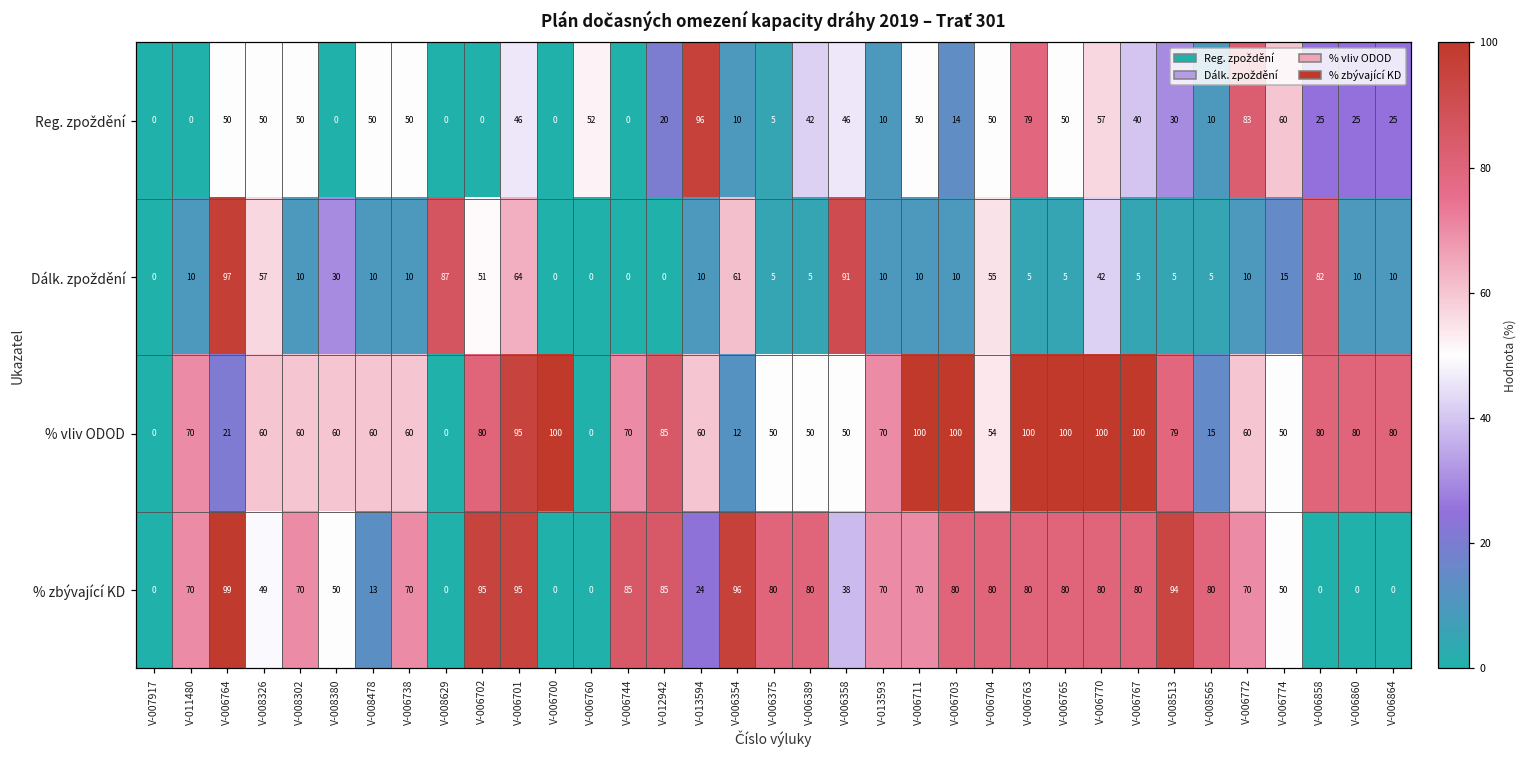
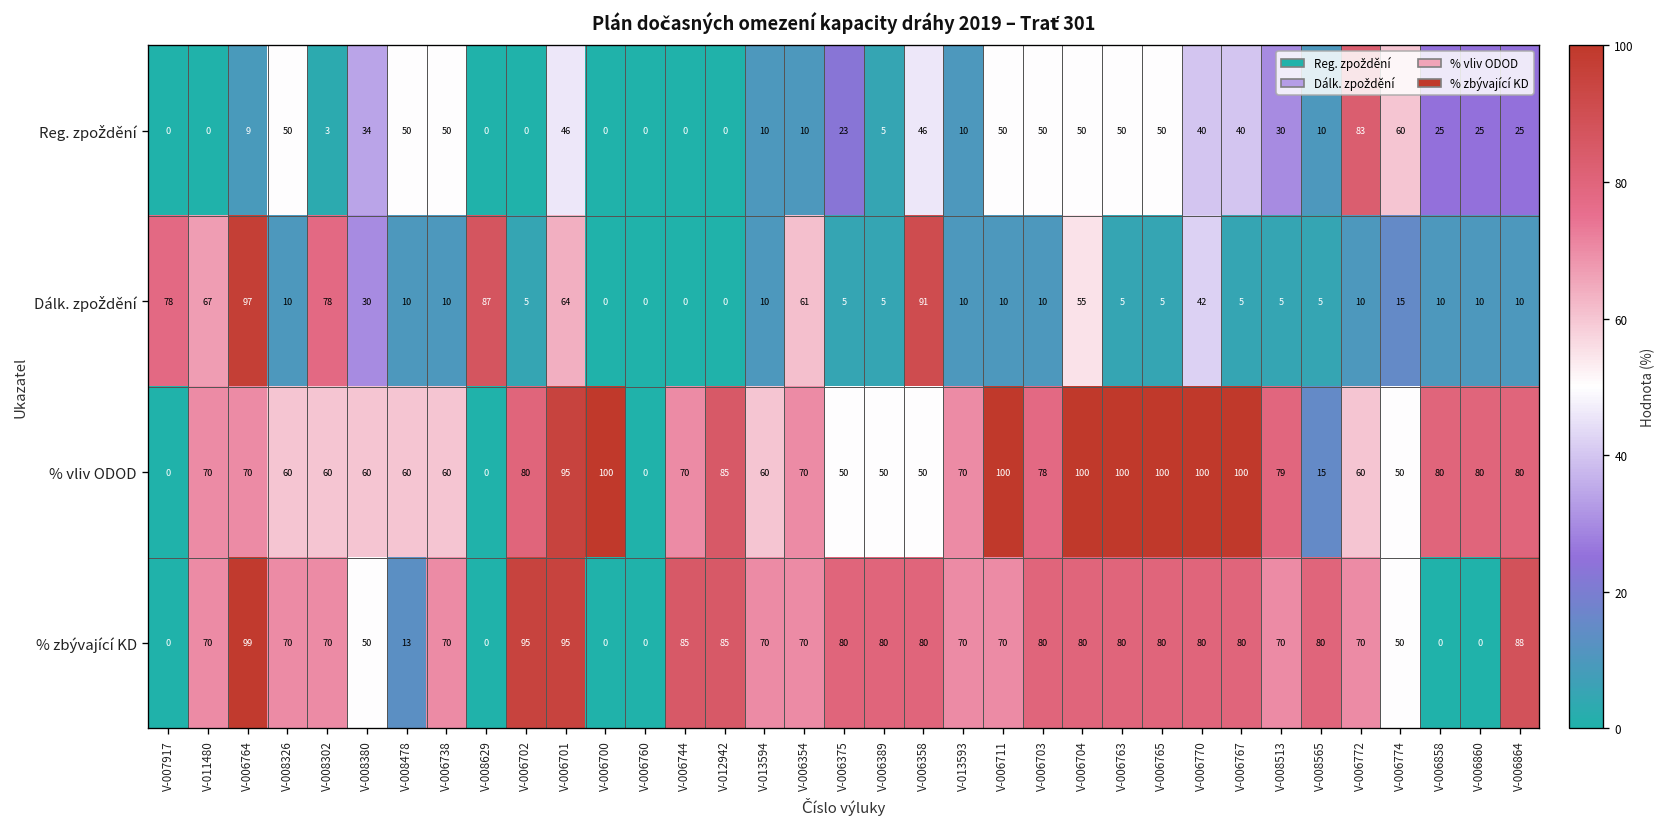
Reg. zpoždění, V-006764: 50 -> 9
Reg. zpoždění, V-008302: 50 -> 3
Reg. zpoždění, V-008380: 0 -> 34
Reg. zpoždění, V-006760: 52 -> 0
Reg. zpoždění, V-012942: 20 -> 0
Reg. zpoždění, V-013594: 96 -> 10
Reg. zpoždění, V-006375: 5 -> 23
Reg. zpoždění, V-006389: 42 -> 5
Reg. zpoždění, V-006703: 14 -> 50
Reg. zpoždění, V-006763: 79 -> 50
Reg. zpoždění, V-006770: 57 -> 40
Dálk. zpoždění, V-007917: 0 -> 78
Dálk. zpoždění, V-011480: 10 -> 67
Dálk. zpoždění, V-008326: 57 -> 10
Dálk. zpoždění, V-008302: 10 -> 78
Dálk. zpoždění, V-006702: 51 -> 5
Dálk. zpoždění, V-006858: 82 -> 10
% vliv ODOD, V-006764: 21 -> 70
% vliv ODOD, V-006354: 12 -> 70
% vliv ODOD, V-006703: 100 -> 78
% vliv ODOD, V-006704: 54 -> 100
% zbývající KD, V-008326: 49 -> 70
% zbývající KD, V-013594: 24 -> 70
% zbývající KD, V-006354: 96 -> 70
% zbývající KD, V-006358: 38 -> 80
% zbývající KD, V-008513: 94 -> 70
% zbývající KD, V-006864: 0 -> 88
